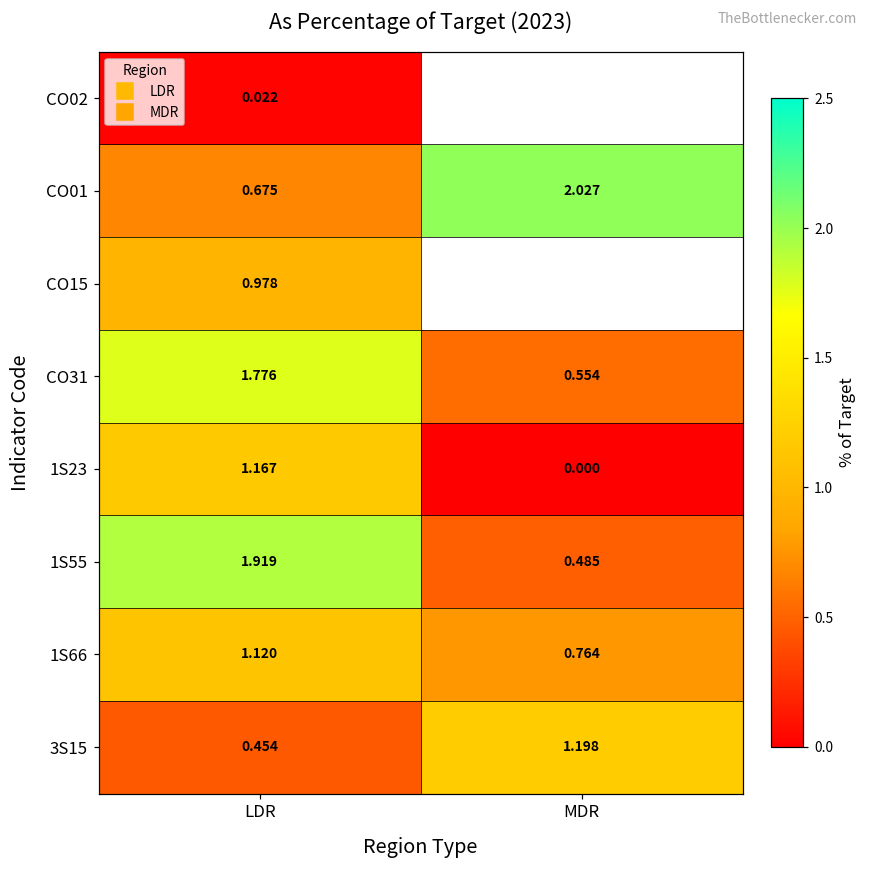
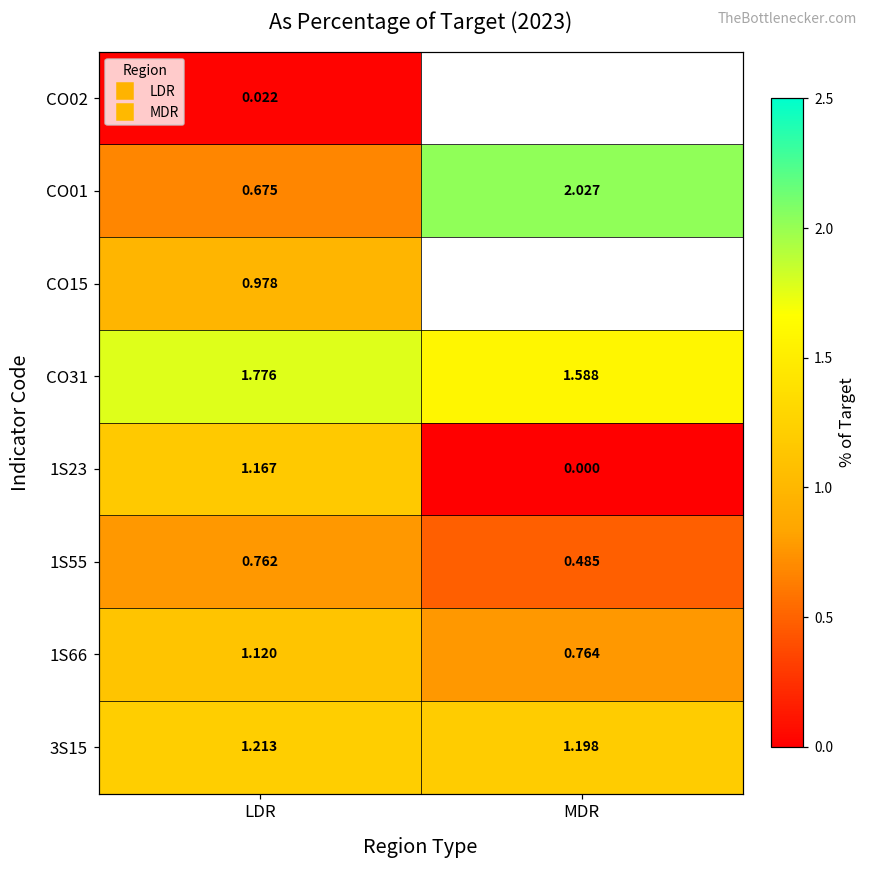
CO31, MDR: 0.554 -> 1.588
1S55, LDR: 1.919 -> 0.762
3S15, LDR: 0.454 -> 1.213
